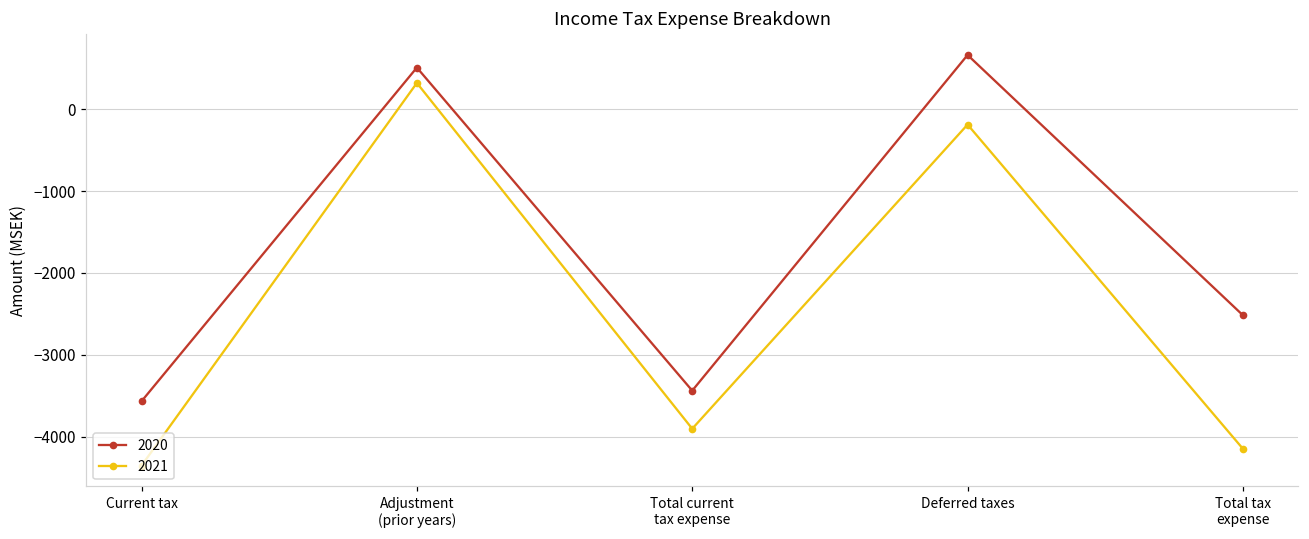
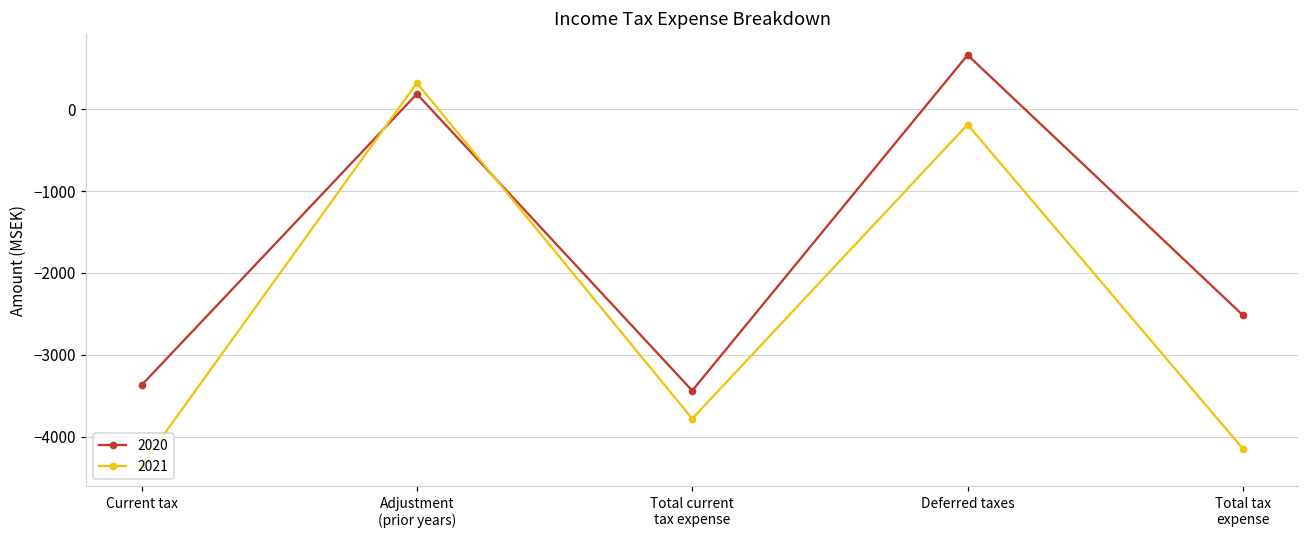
2020, Current tax: -3600 -> -3400
2020, Adjustment (prior years): 500 -> 200
2021, Total current tax expense: -3900 -> -3800
